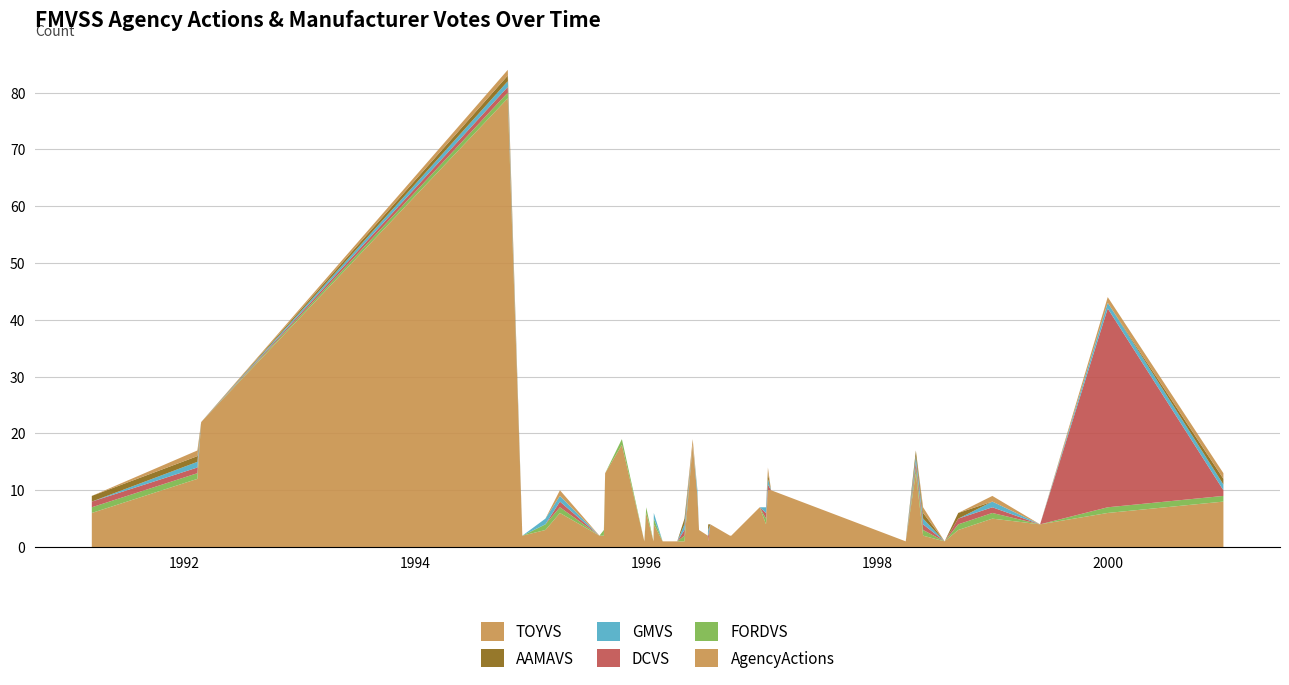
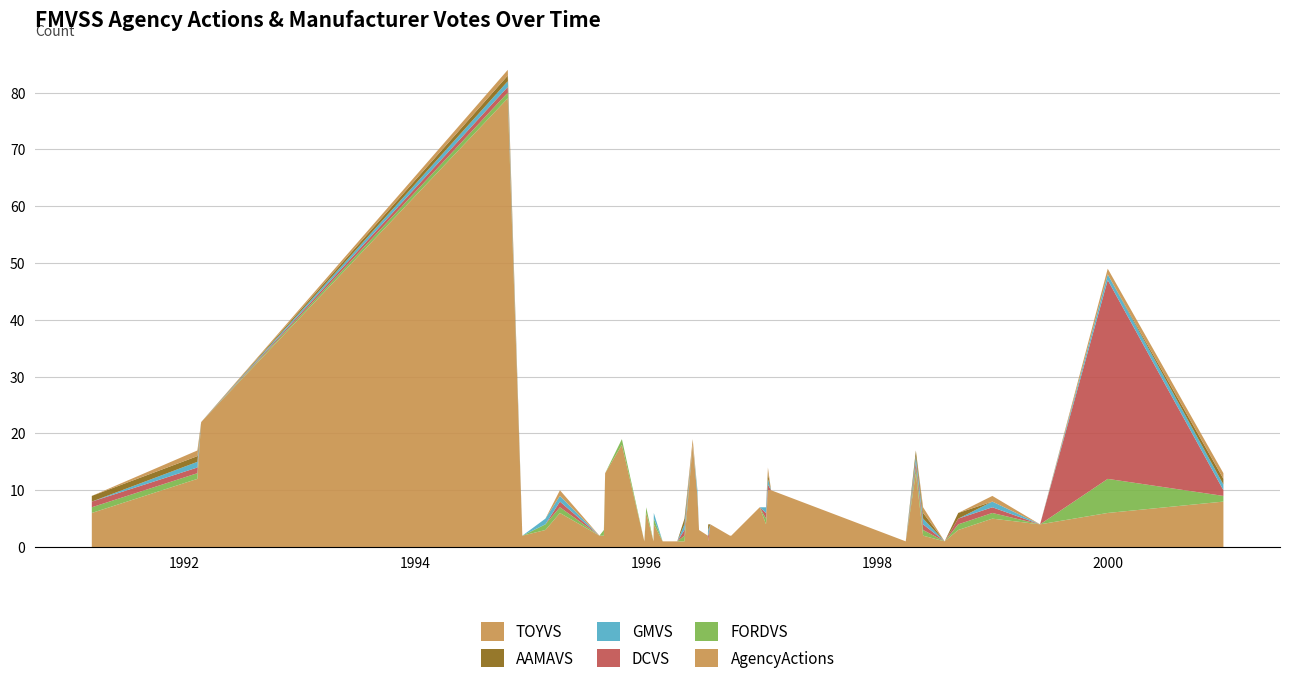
FORDVS, 2000: 1 -> 6
